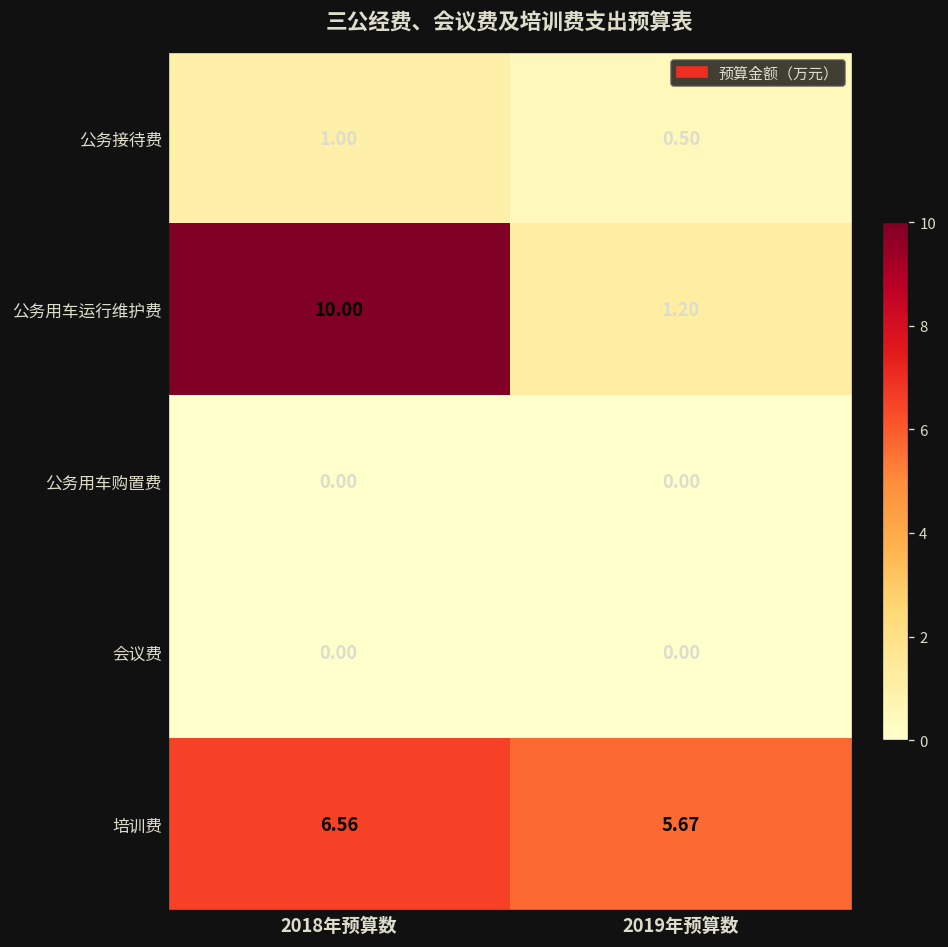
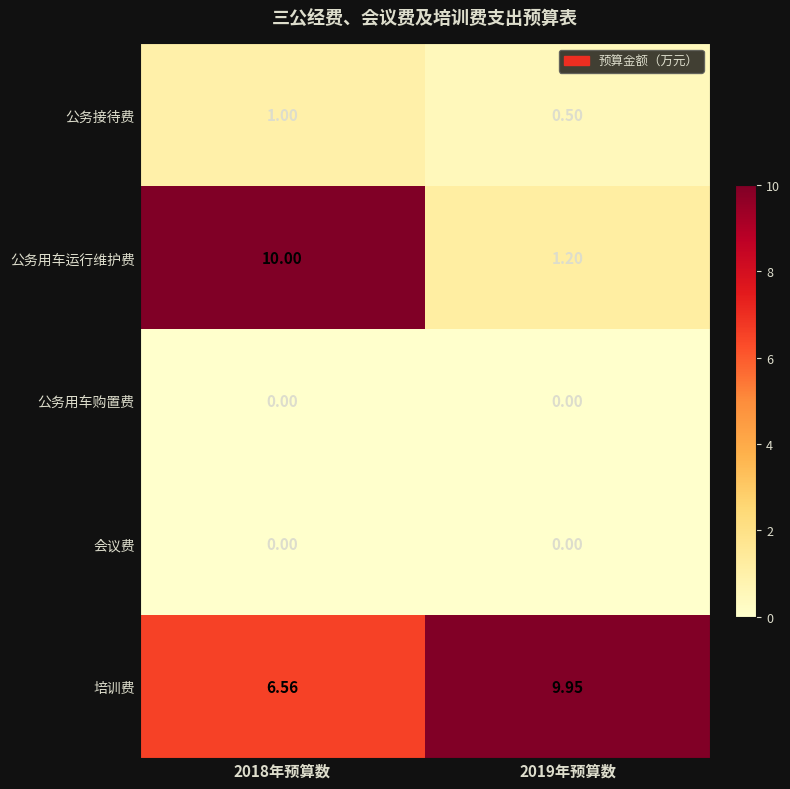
培训费, 2019年预算数: 5.67 -> 9.95
